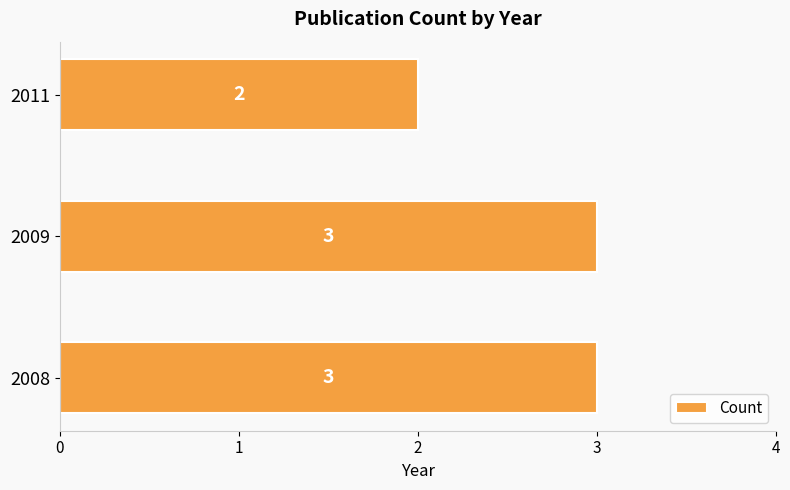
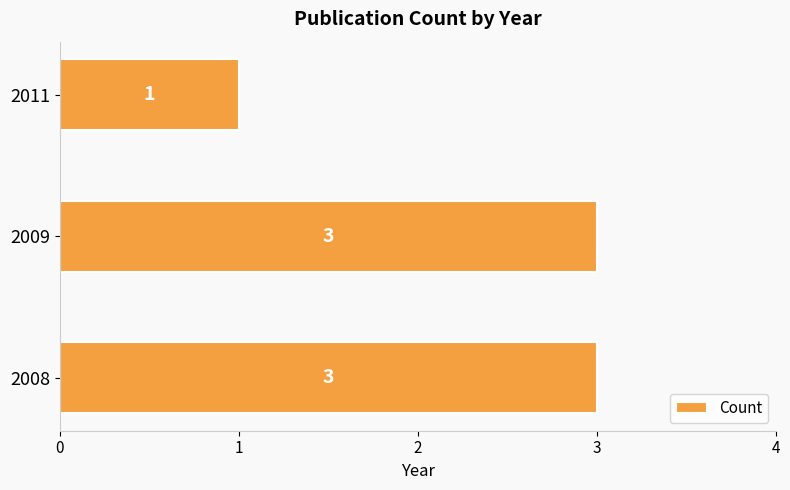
2011: 2 -> 1
